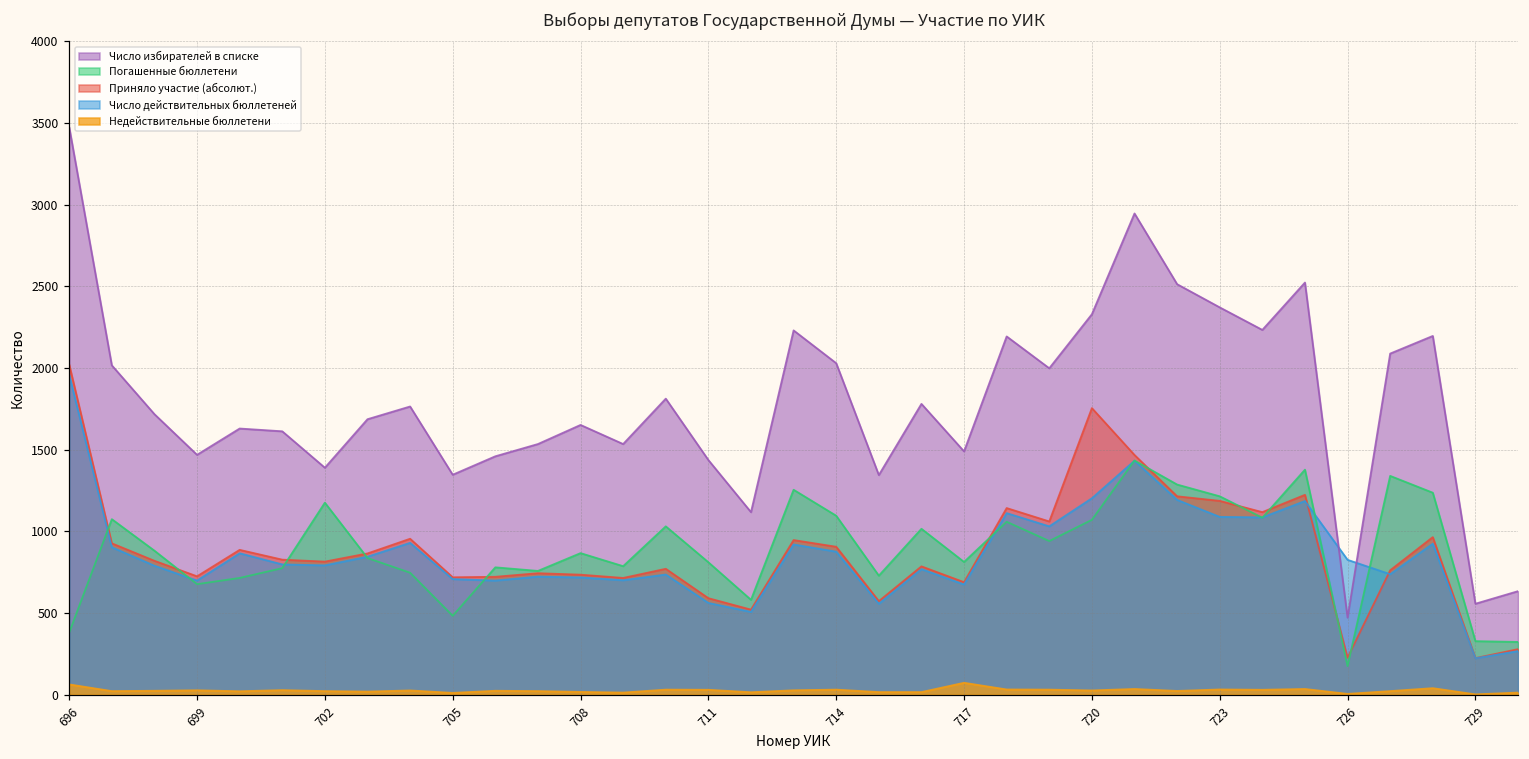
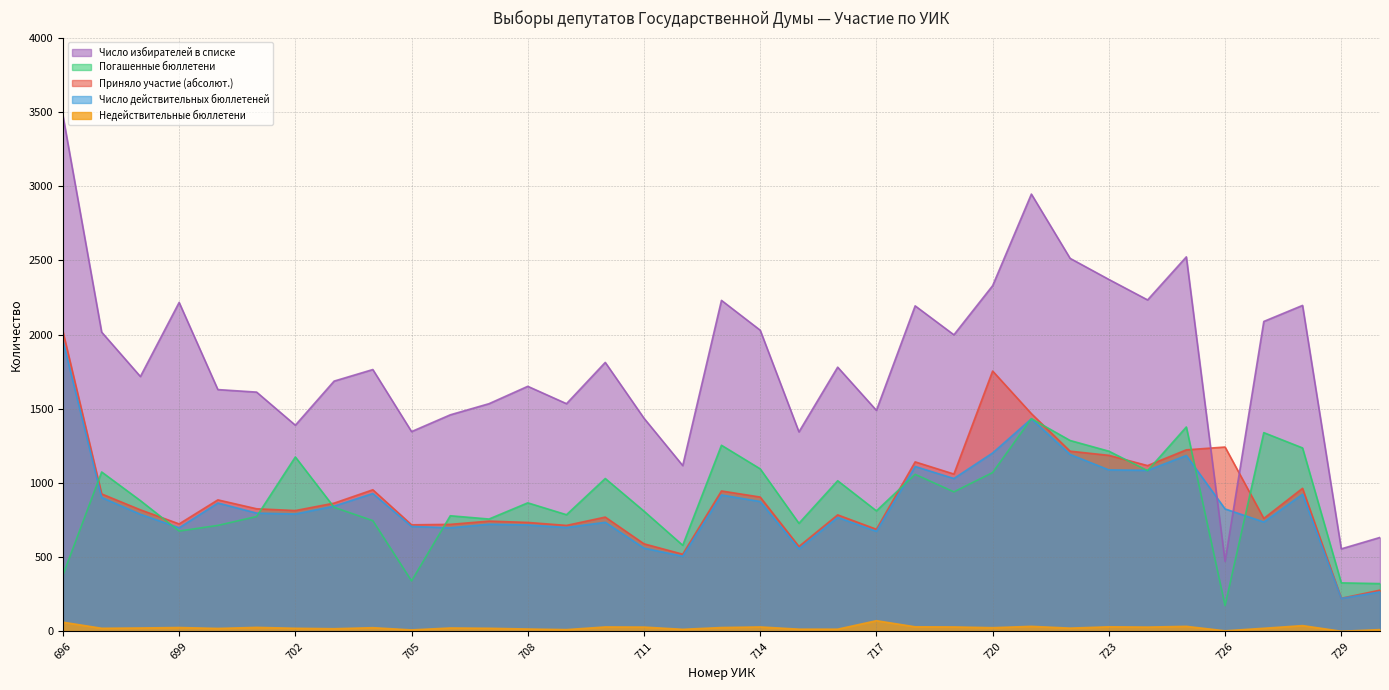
Число избирателей в списке, 699: 1470 -> 2220
Погашенные бюллетени, 705: 480 -> 340
Приняло участие (абсолют.), 726: 230 -> 1240
